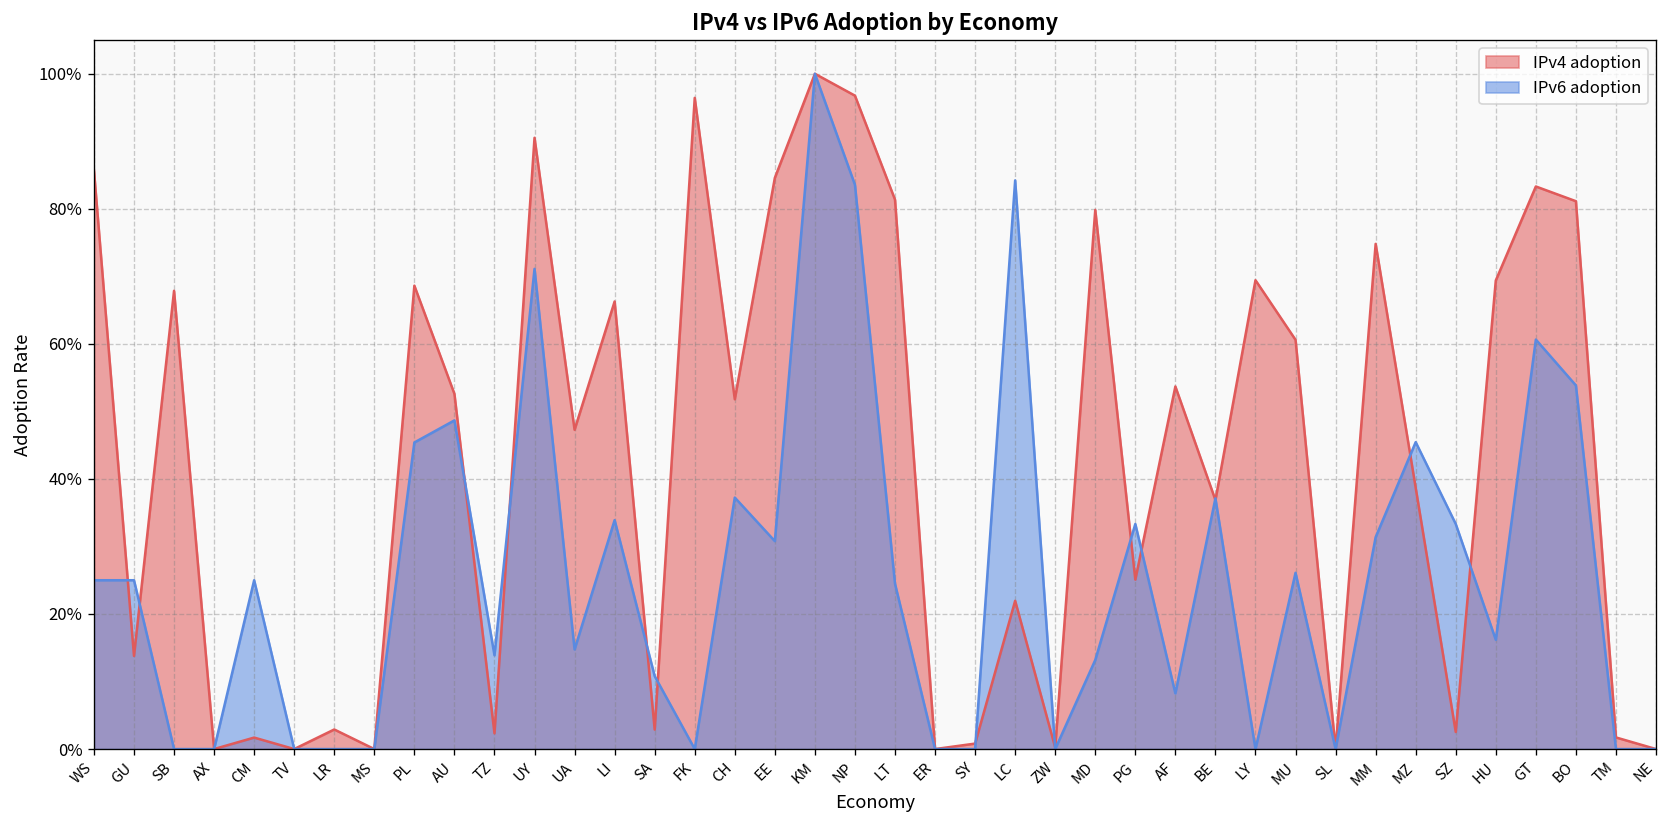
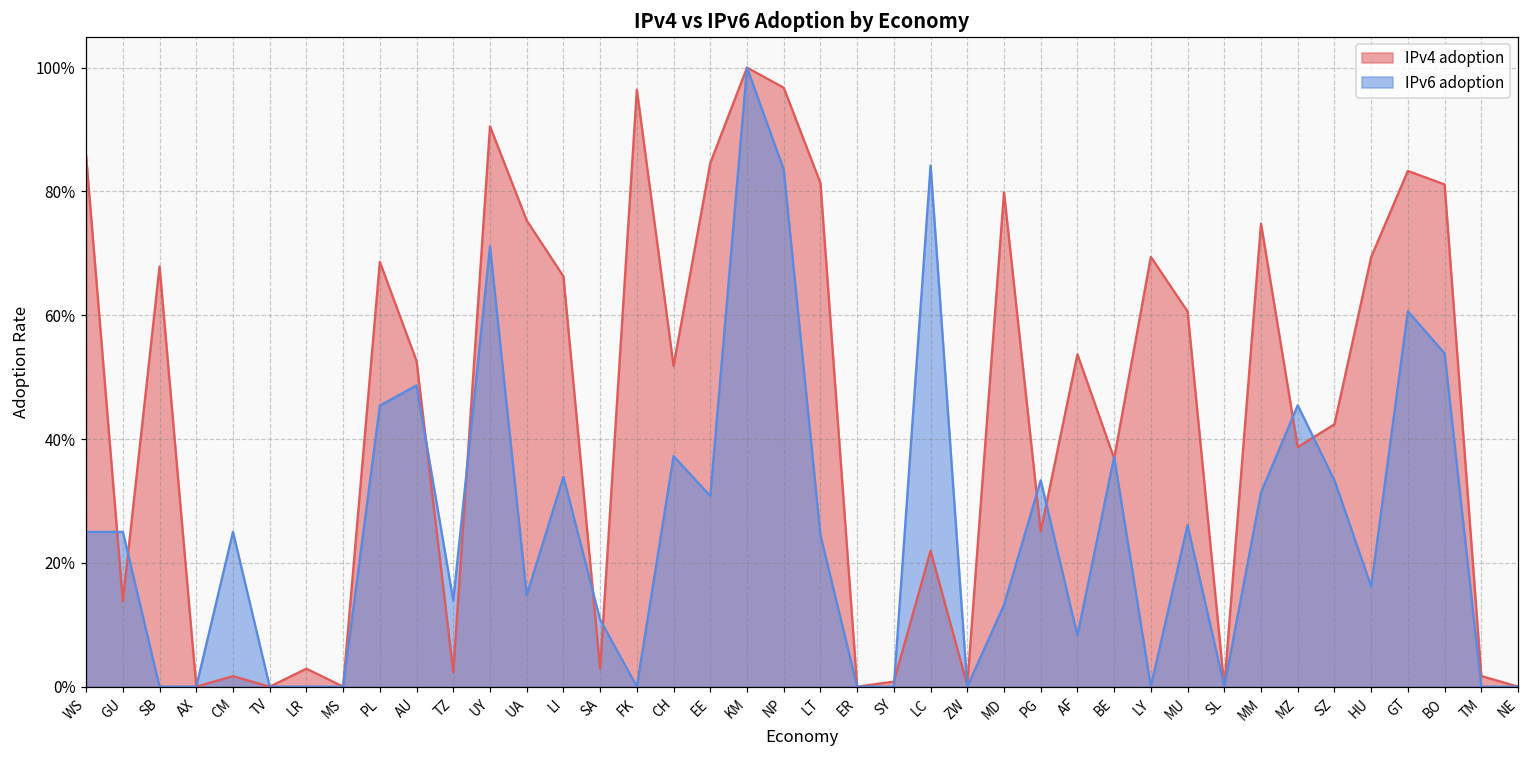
IPv4 adoption, UA: 47% -> 75%
IPv4 adoption, SZ: 3% -> 42%
